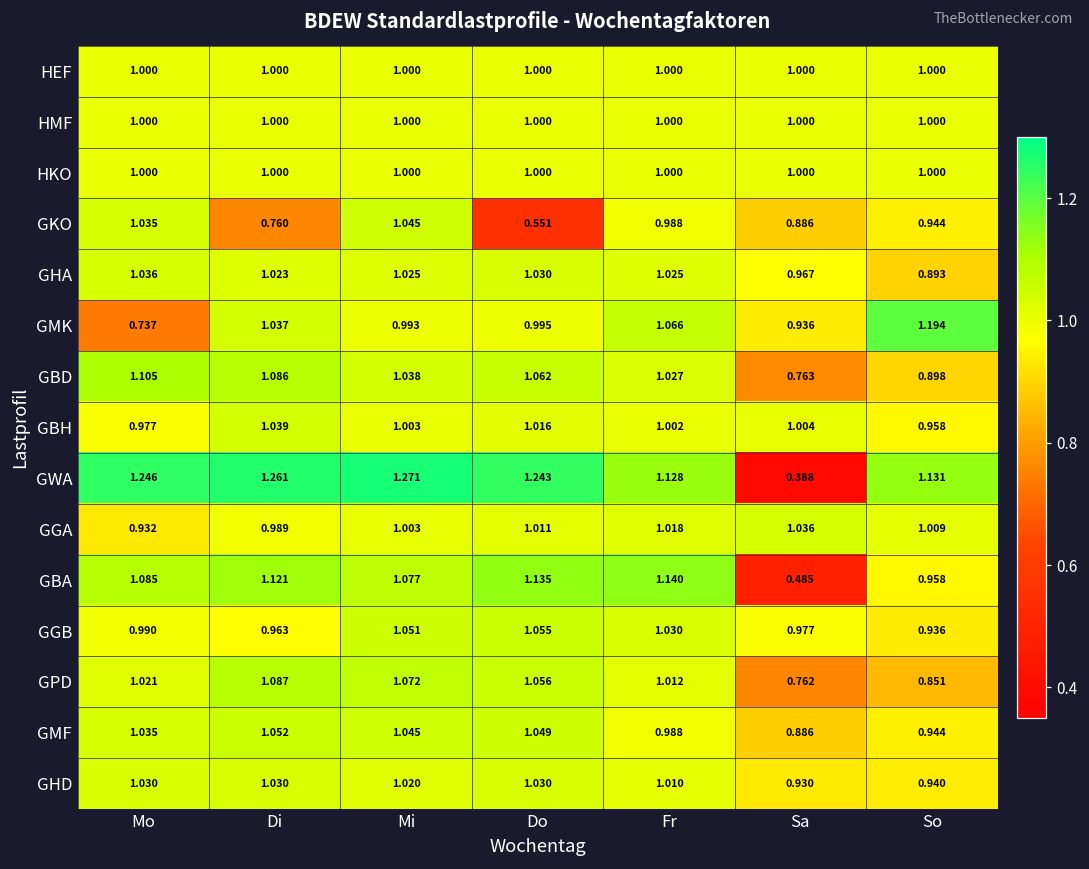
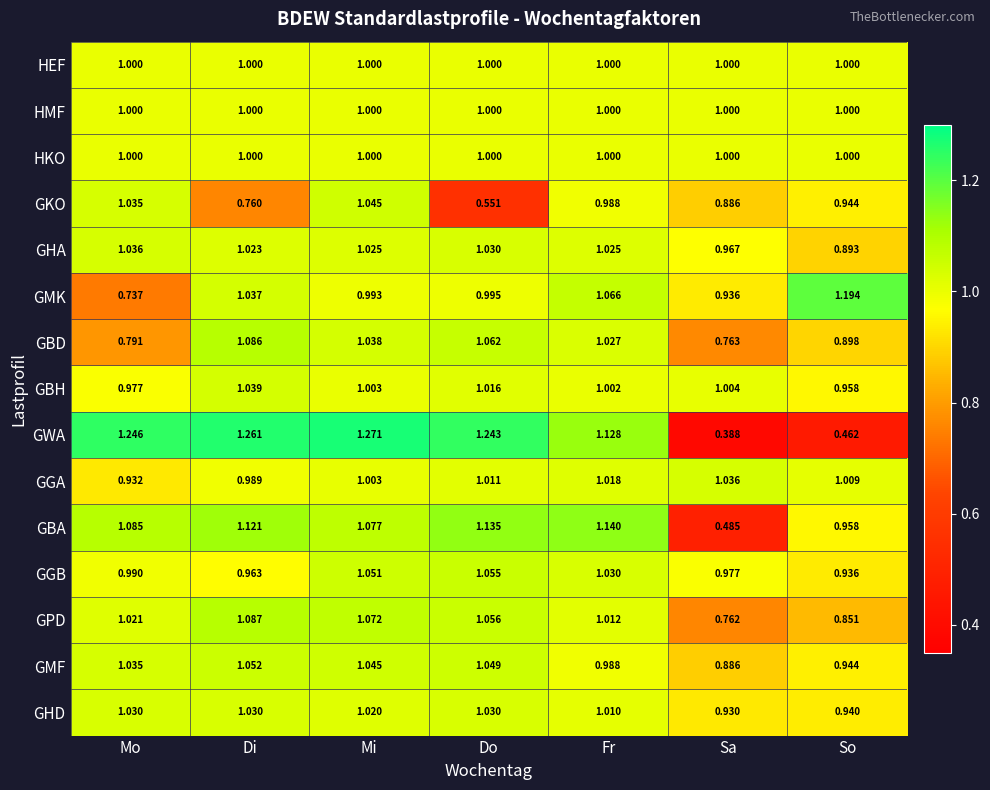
GBD, Mo: 1.105 -> 0.791
GWA, So: 1.131 -> 0.462
